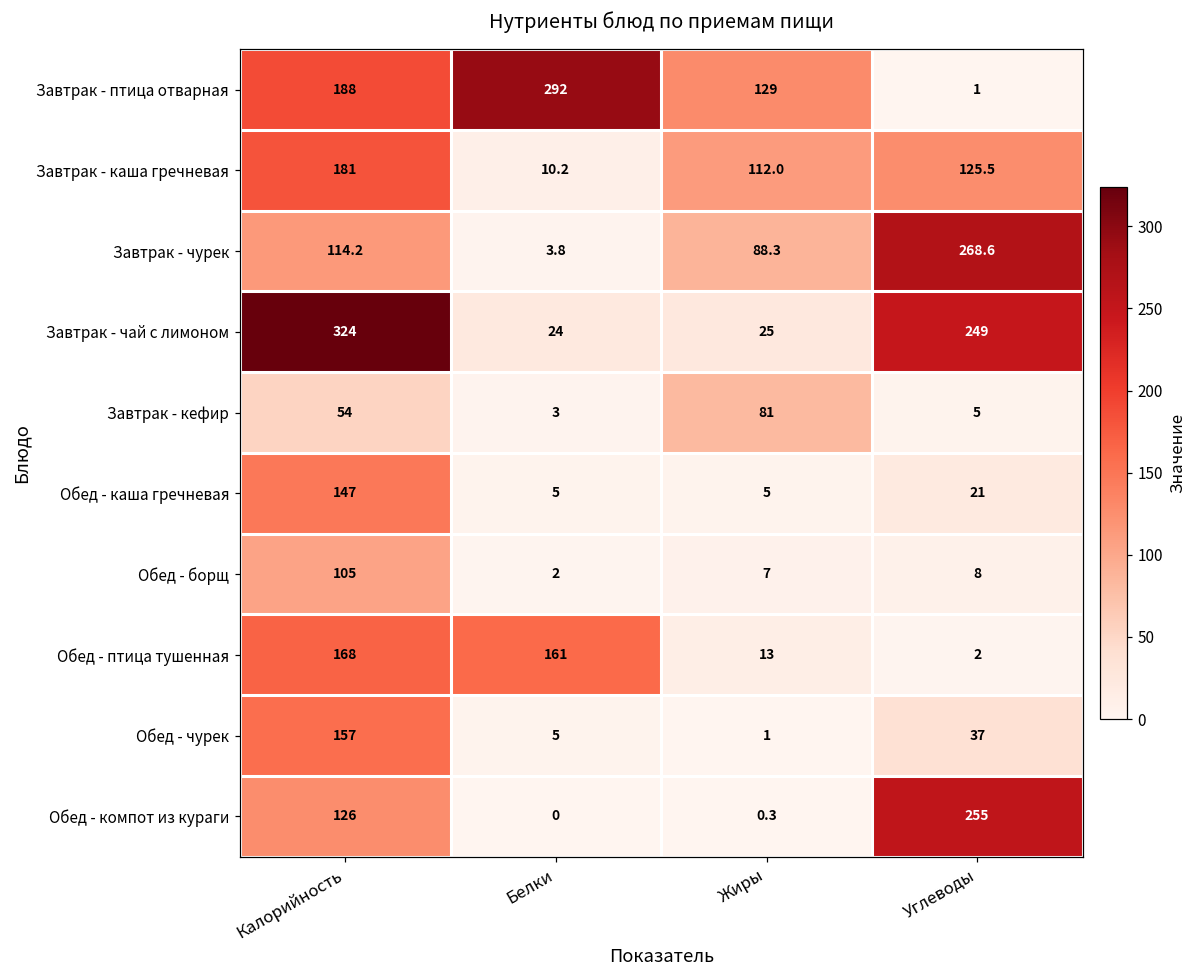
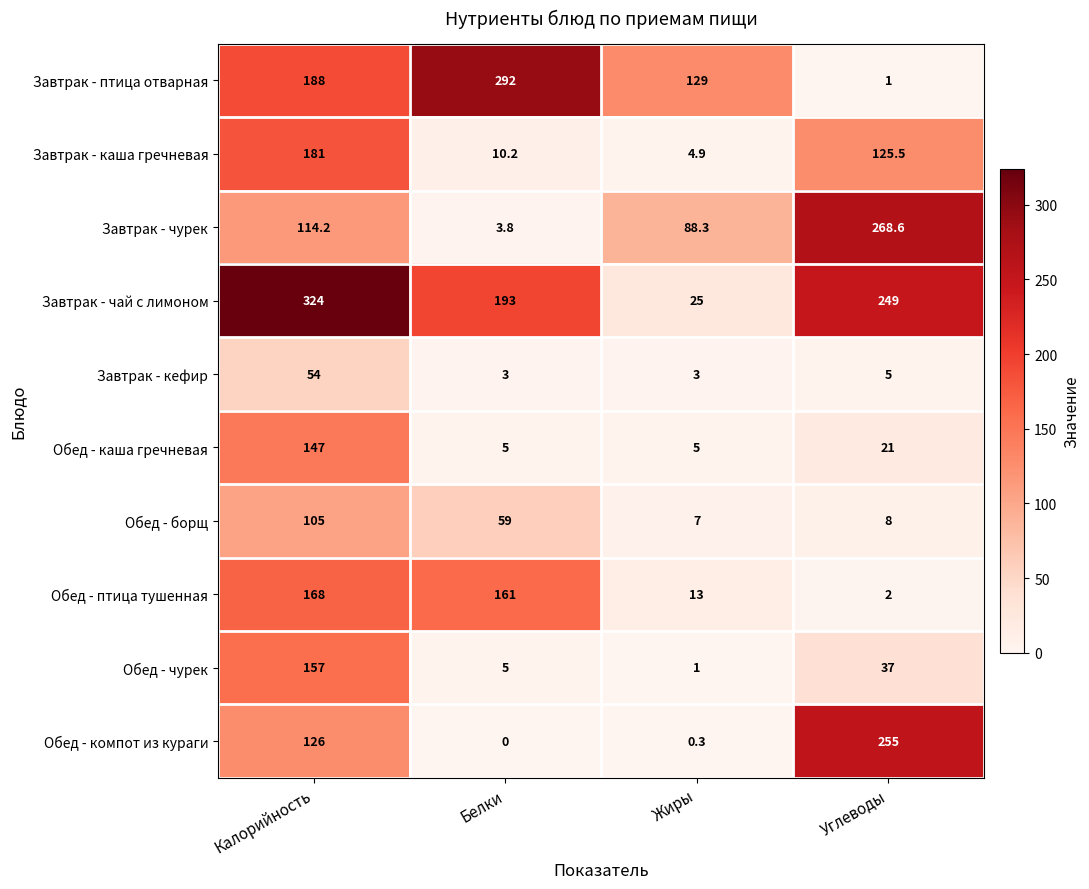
Завтрак - каша гречневая, Жиры: 112.0 -> 4.9
Завтрак - чай с лимоном, Белки: 24 -> 193
Завтрак - кефир, Жиры: 81 -> 3
Обед - борщ, Белки: 2 -> 59
